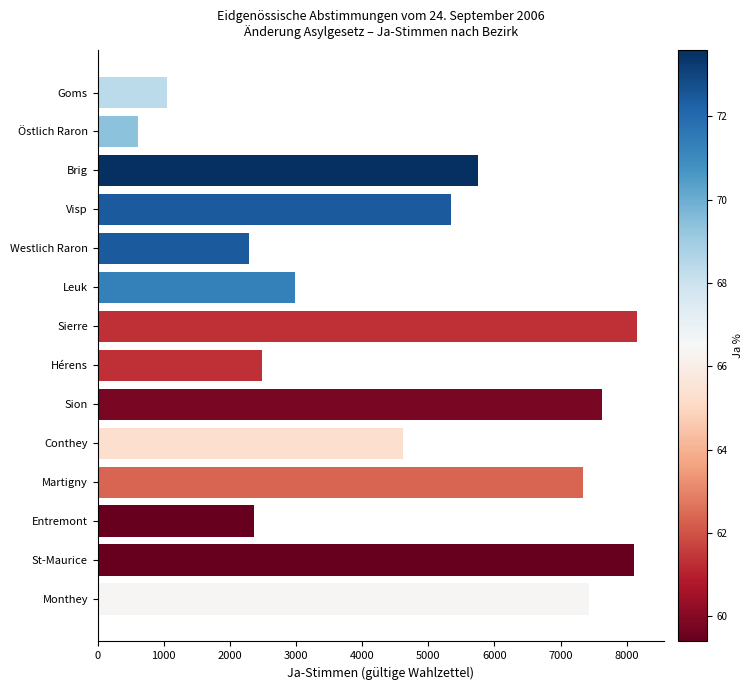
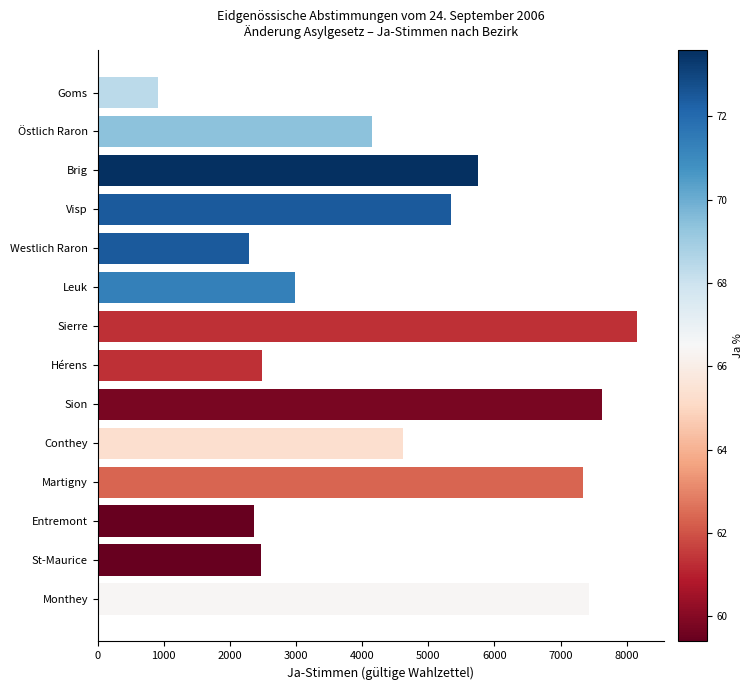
Goms: 1000 -> 900
Östlich Raron: 600 -> 4200
St-Maurice: 8100 -> 2500
